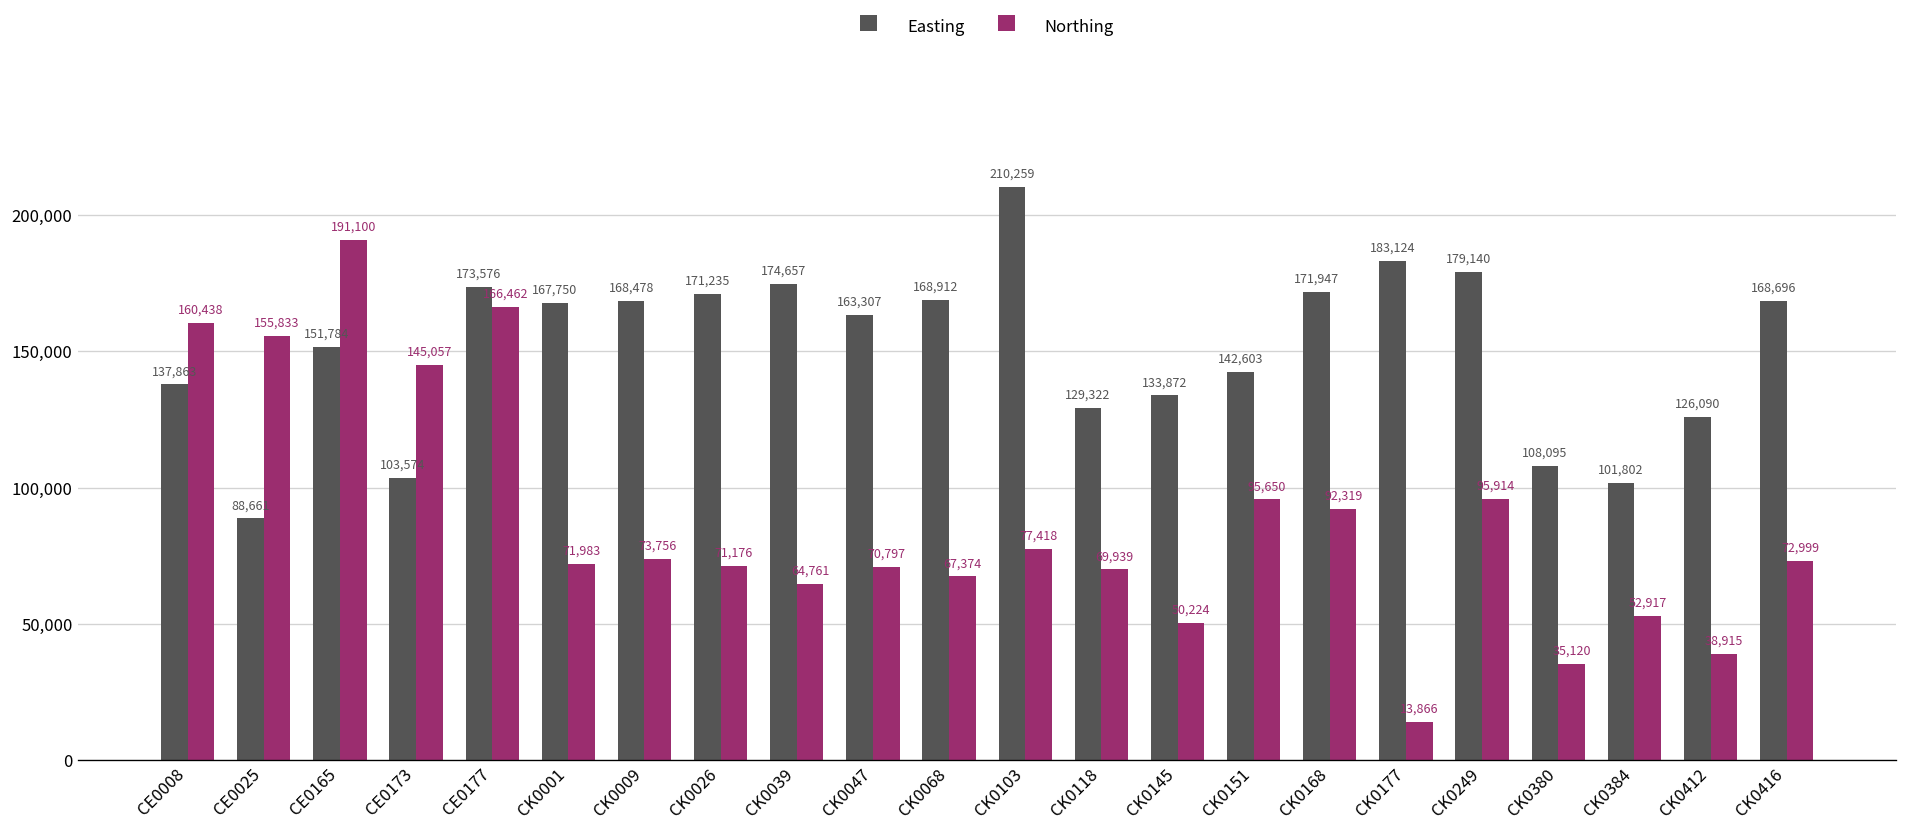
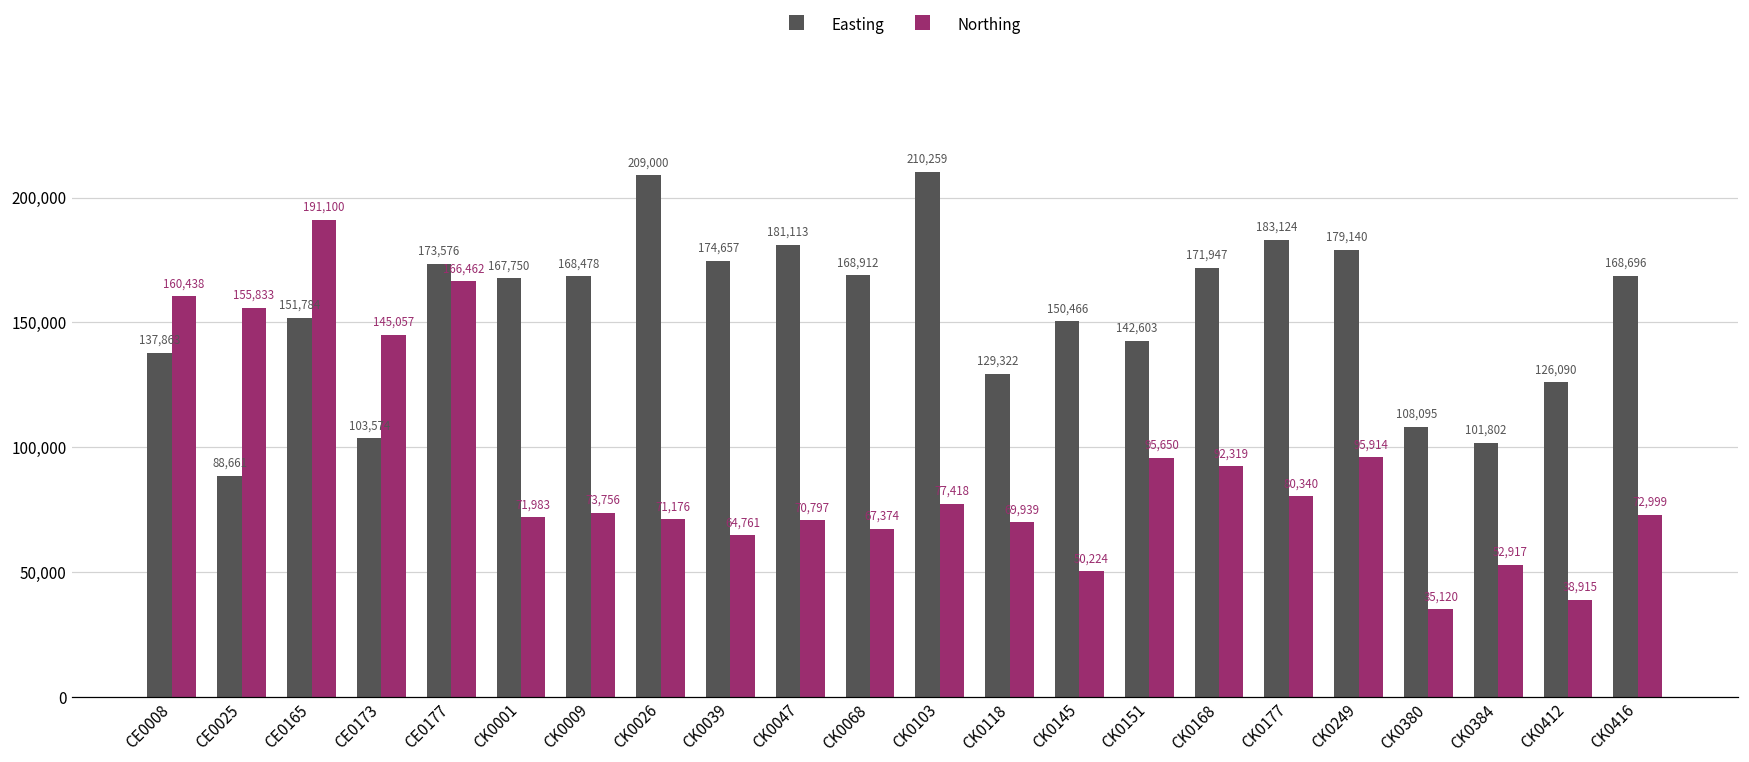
Easting, CK0026: 171,235 -> 209,000
Easting, CK0047: 163,307 -> 181,113
Easting, CK0145: 133,872 -> 150,466
Northing, CK0177: 13,866 -> 80,340
